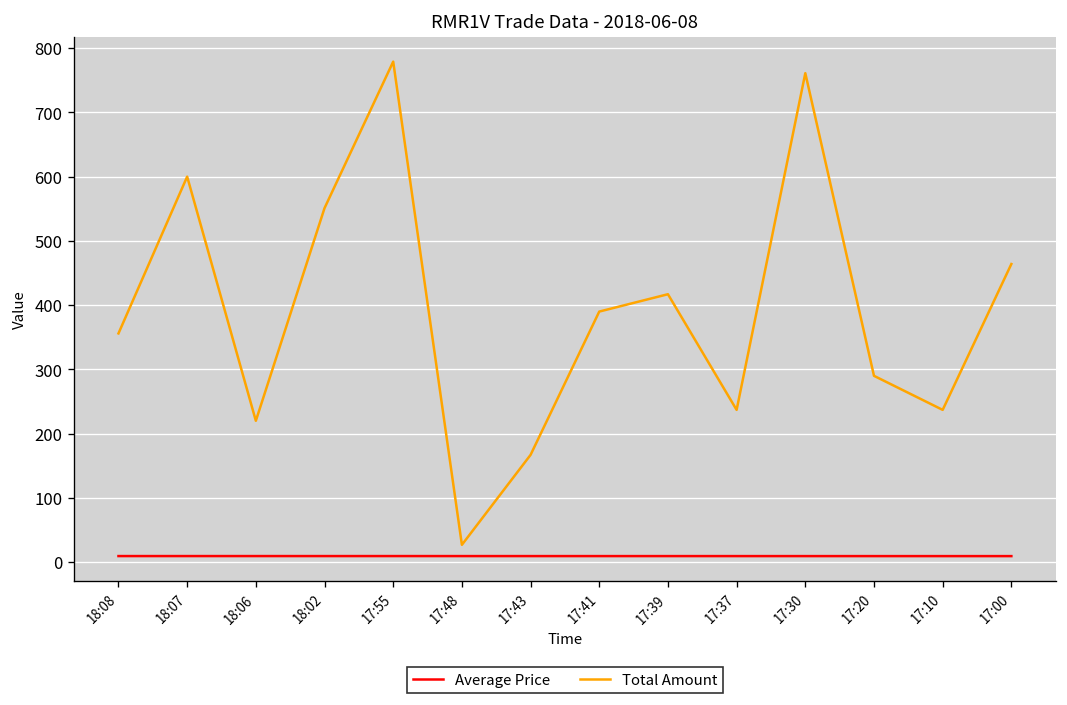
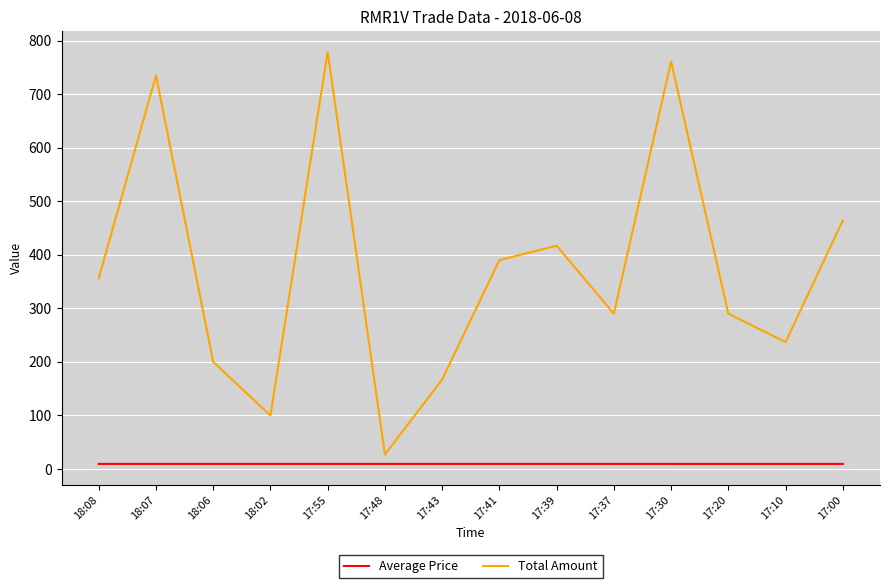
Total Amount, 18:07: 600 -> 740
Total Amount, 18:06: 220 -> 200
Total Amount, 18:02: 550 -> 100
Total Amount, 17:37: 240 -> 290
